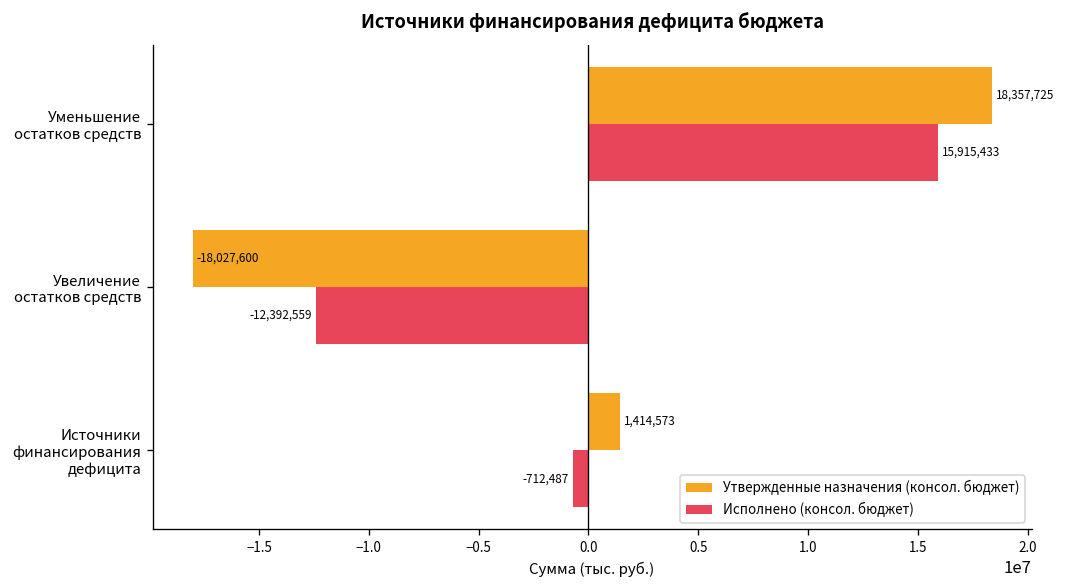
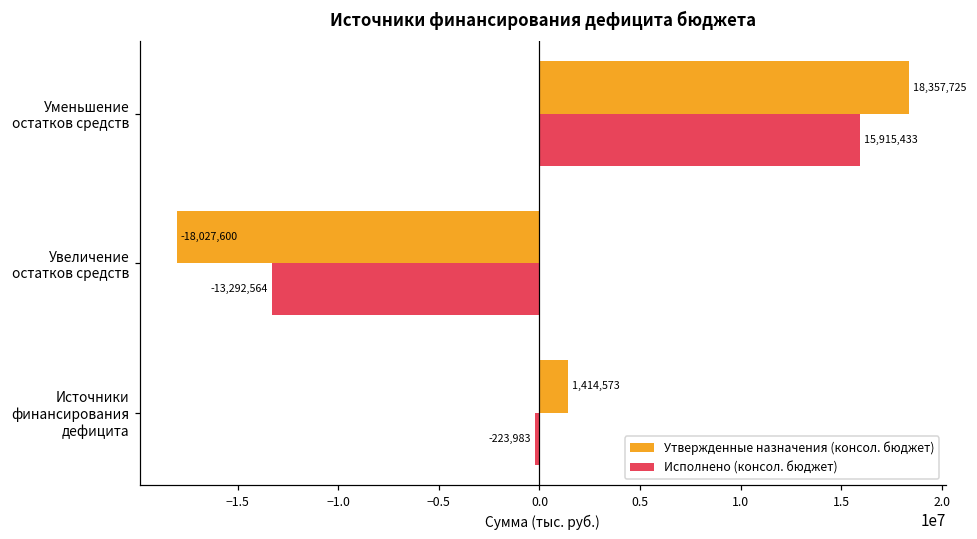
Исполнено (консол. бюджет), Увеличение остатков средств: -12,392,559 -> -13,292,564
Исполнено (консол. бюджет), Источники финансирования дефицита: -712,487 -> -223,983
